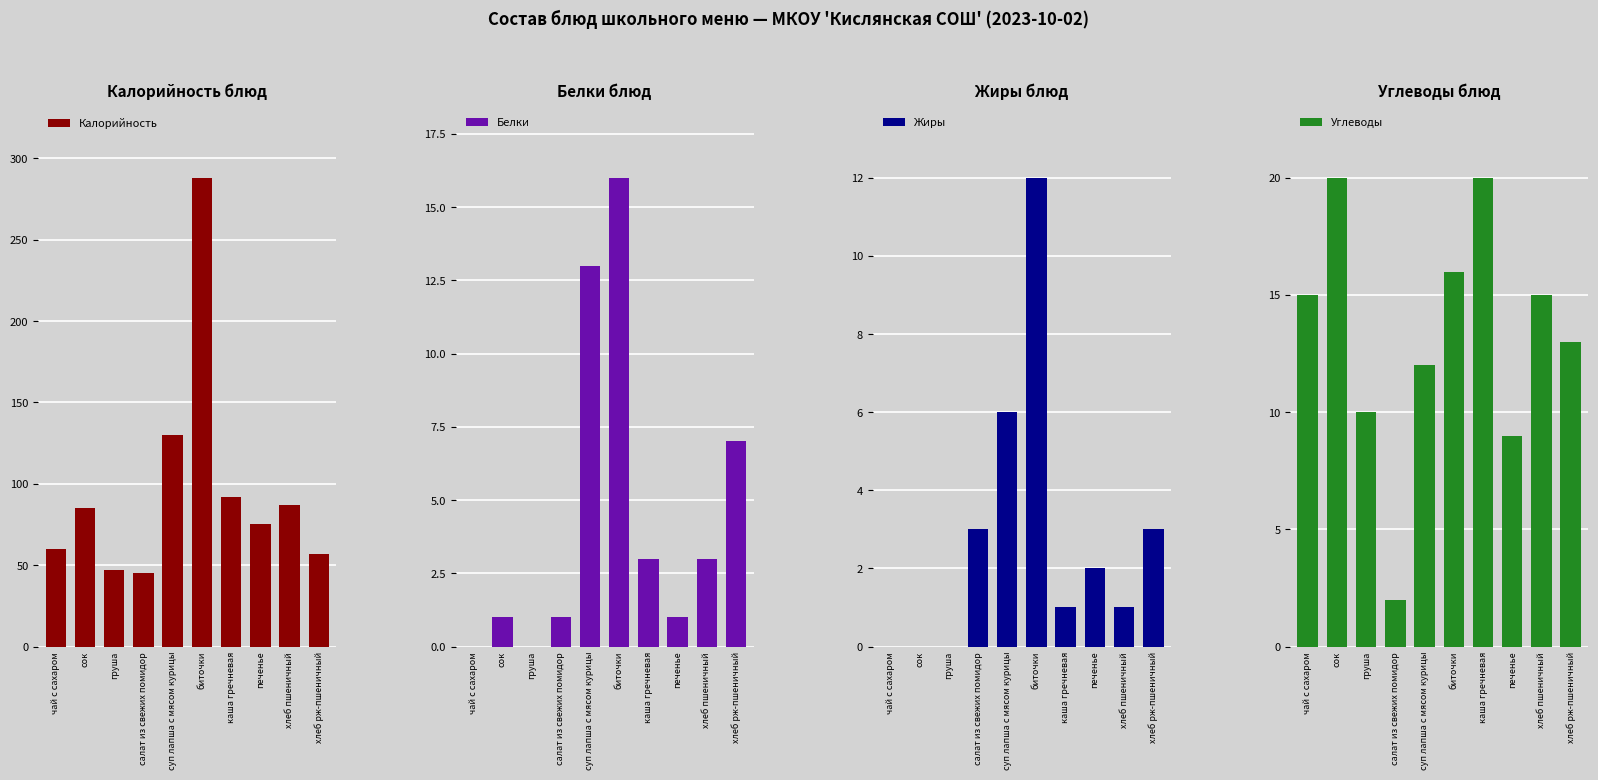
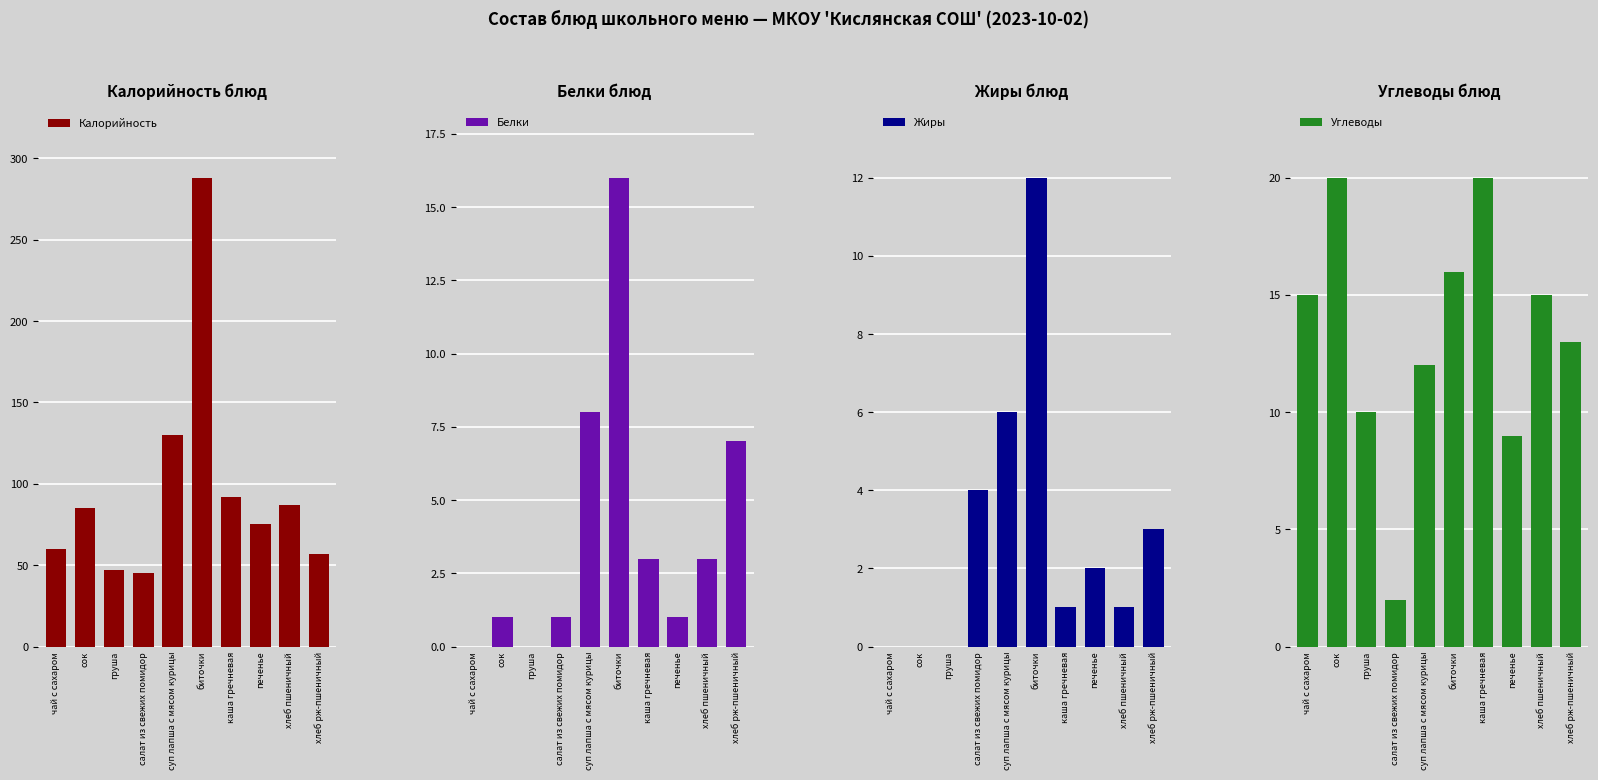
Белки блюд, суп лапша с мясом курицы: 13 -> 8
Жиры блюд, салат из свежих помидор: 3 -> 4
